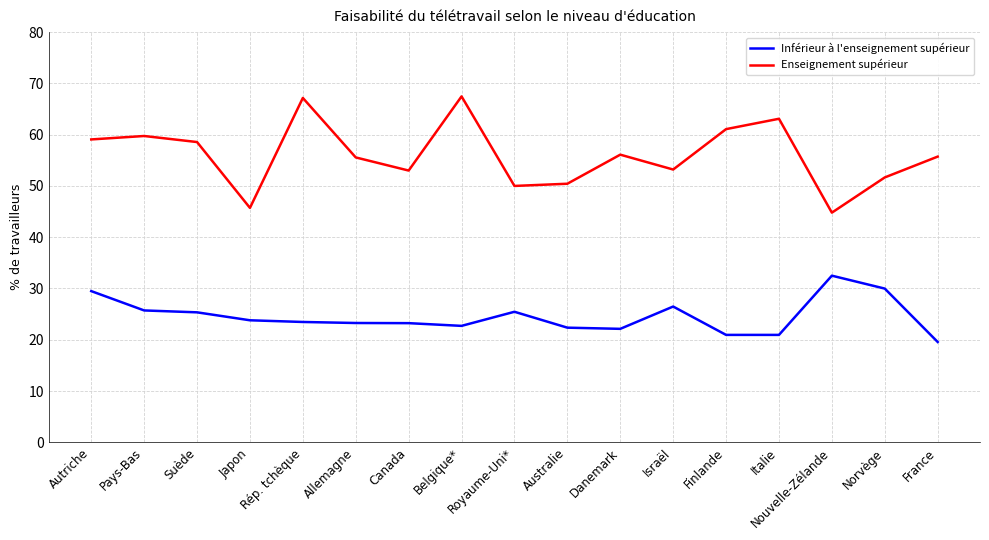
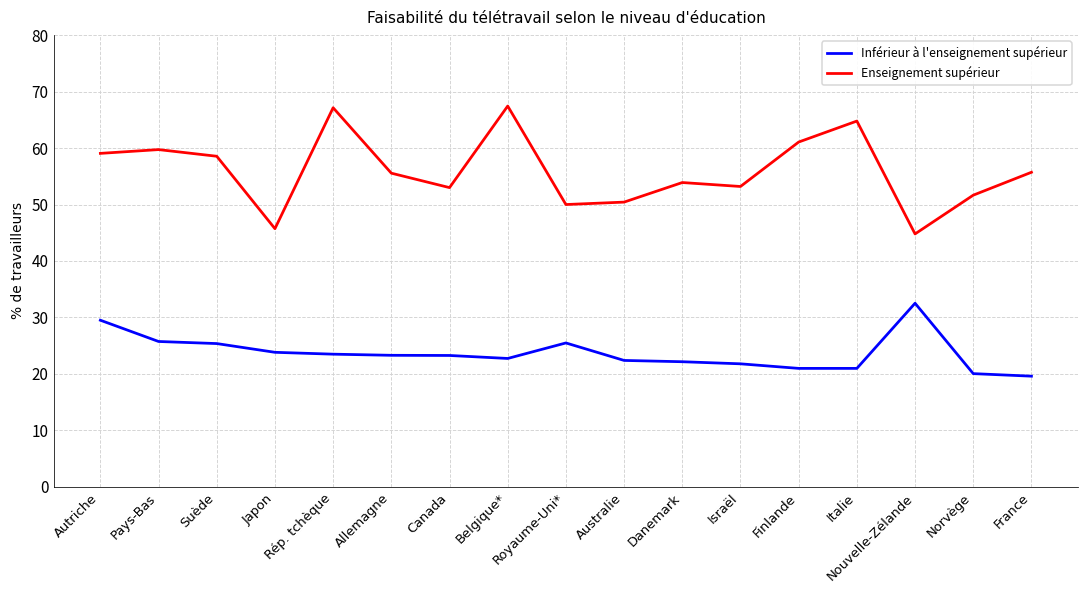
Enseignement supérieur, Danemark: 56 -> 54
Inférieur à l'enseignement supérieur, Israël: 26 -> 22
Enseignement supérieur, Italie: 63 -> 65
Inférieur à l'enseignement supérieur, Norvège: 30 -> 20
